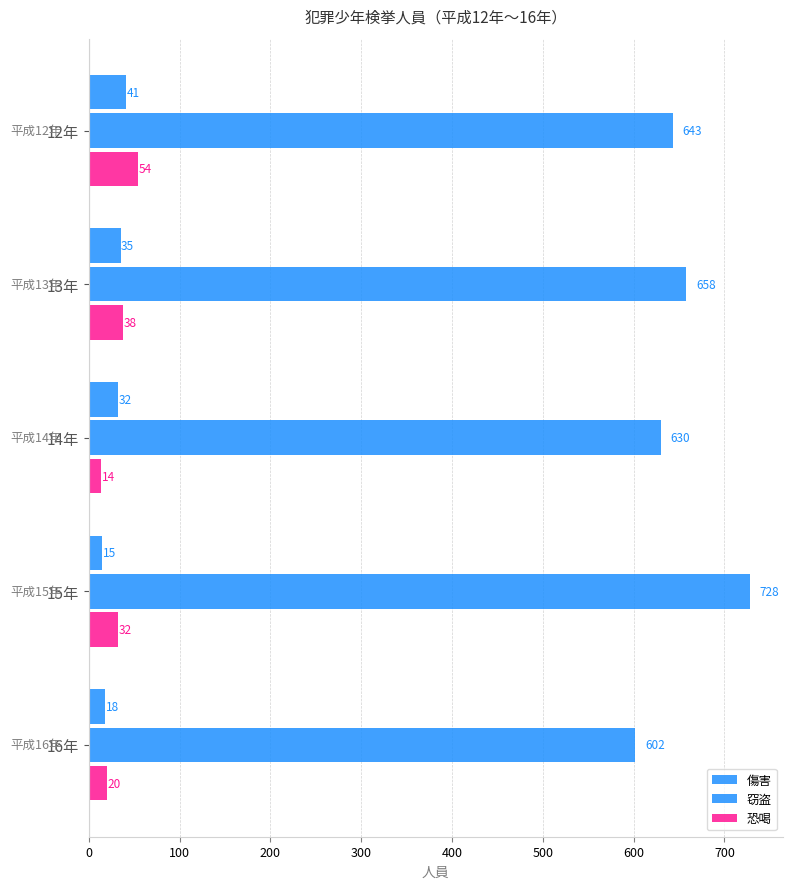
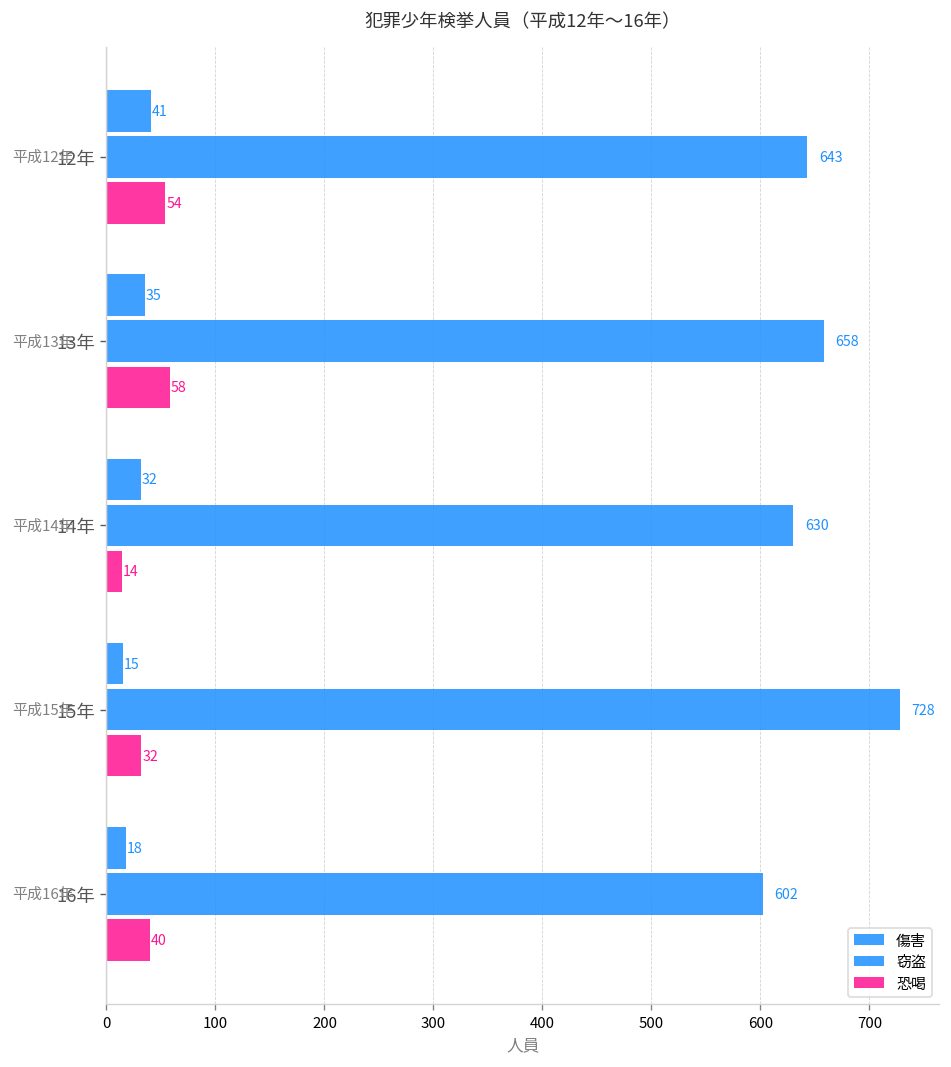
恐喝, 13年: 38 -> 58
恐喝, 16年: 20 -> 40
